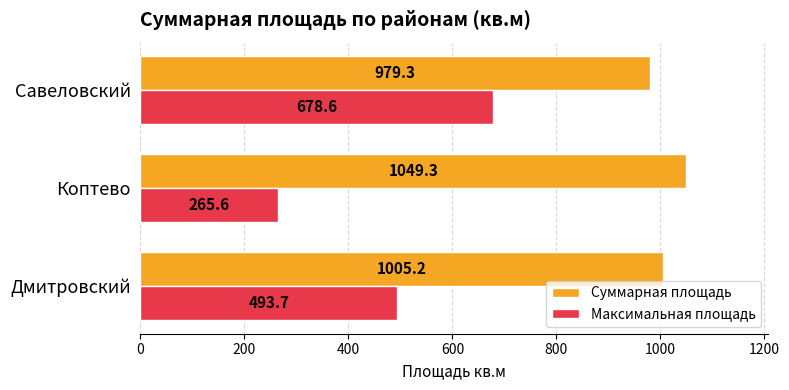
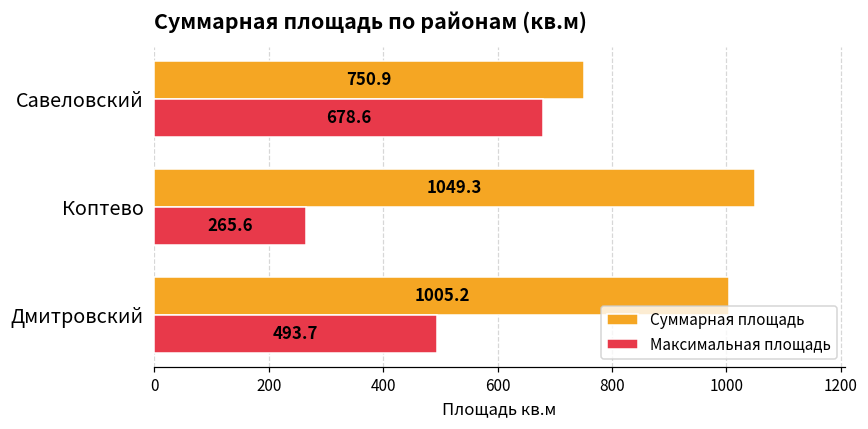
Суммарная площадь, Савеловский: 979.3 -> 750.9
